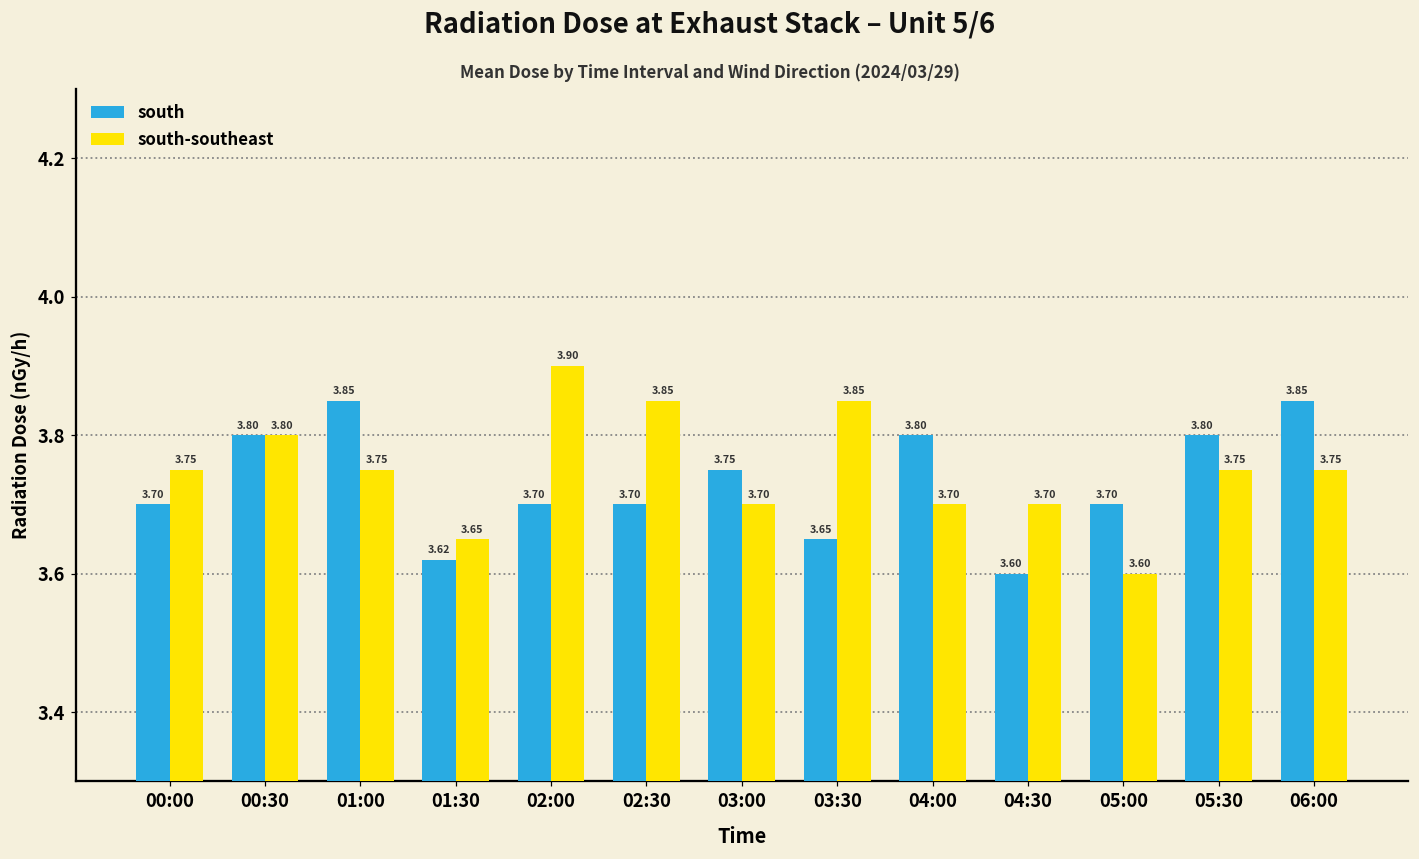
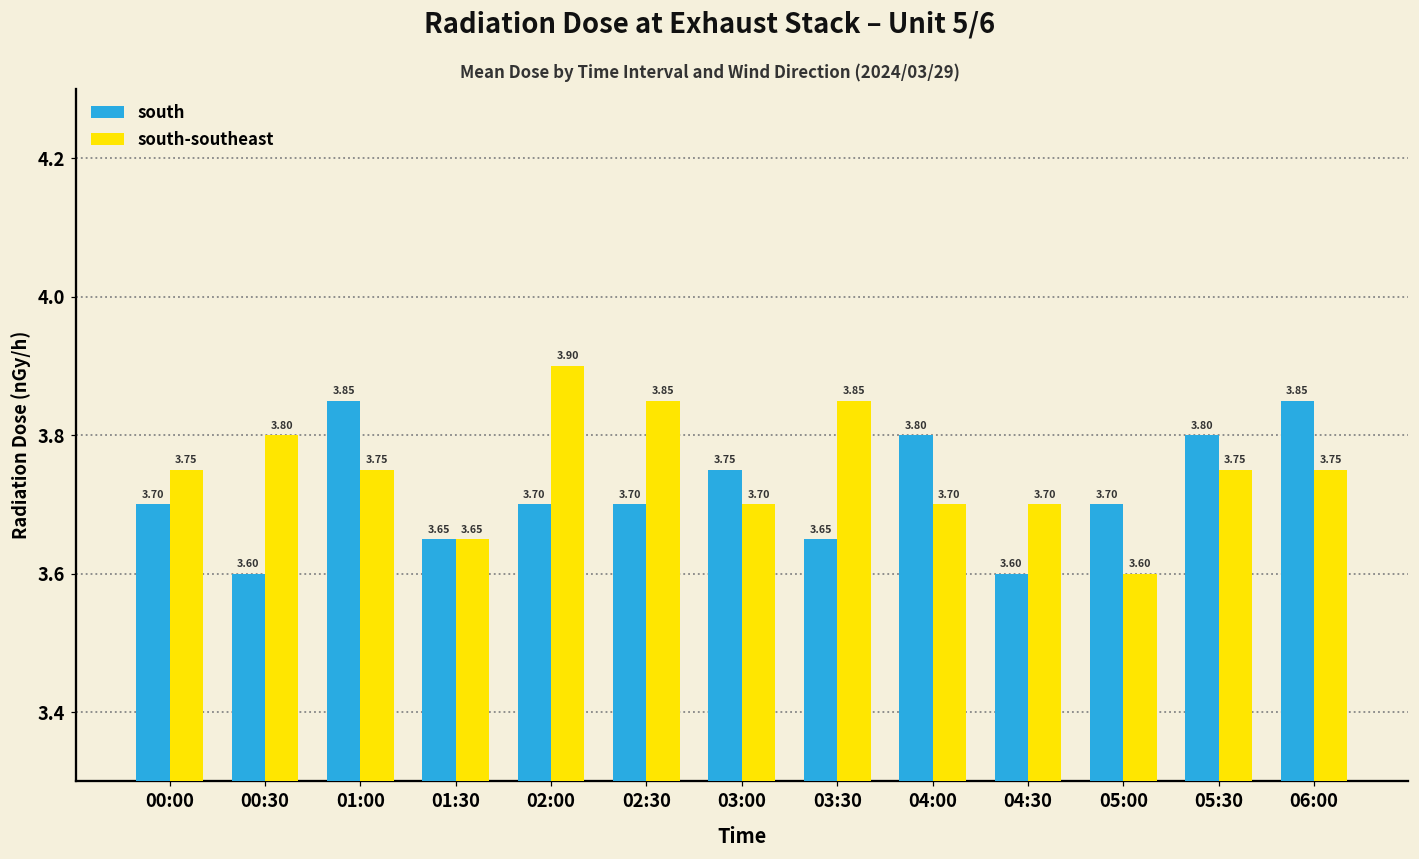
south, 00:30: 3.80 -> 3.60
south, 01:30: 3.62 -> 3.65
